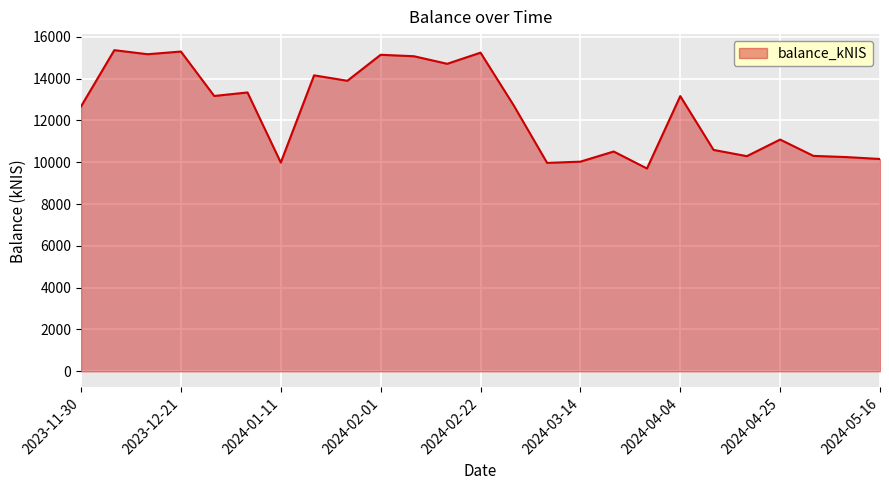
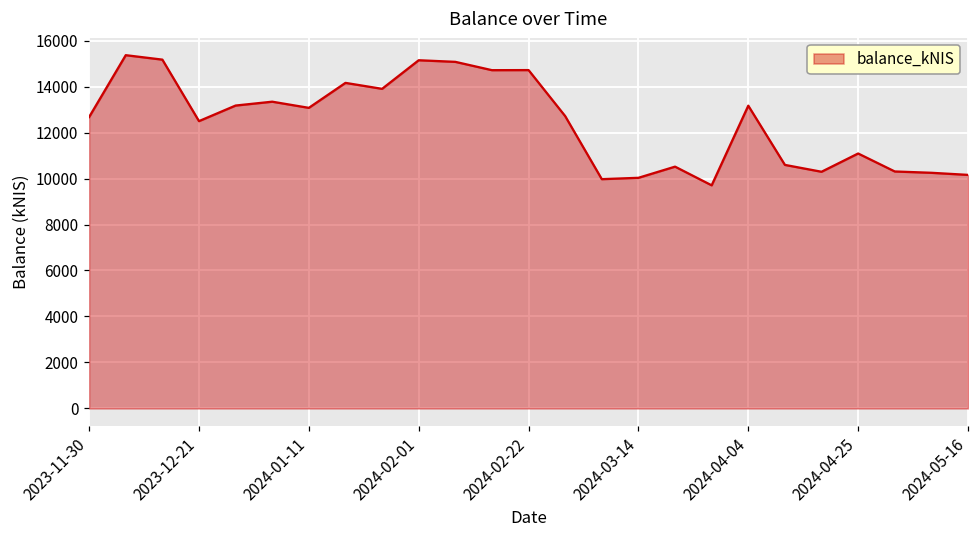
2023-12-21: 15300 -> 12500
2024-01-11: 10000 -> 13100
2024-02-22: 15200 -> 14700
